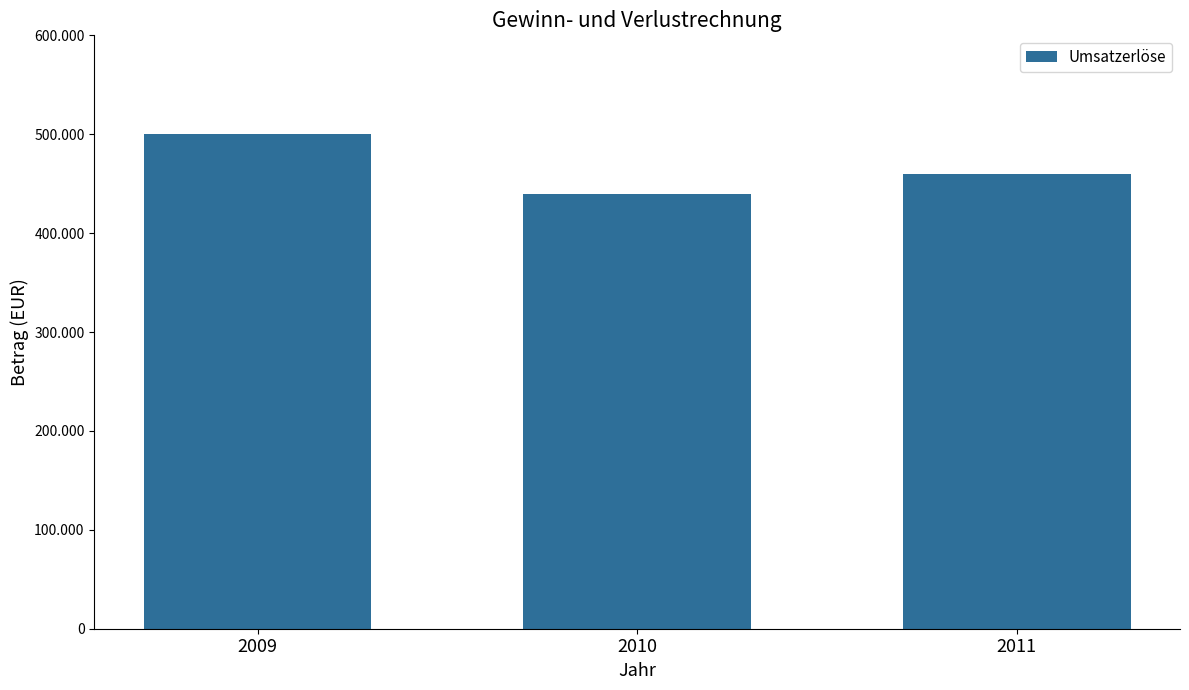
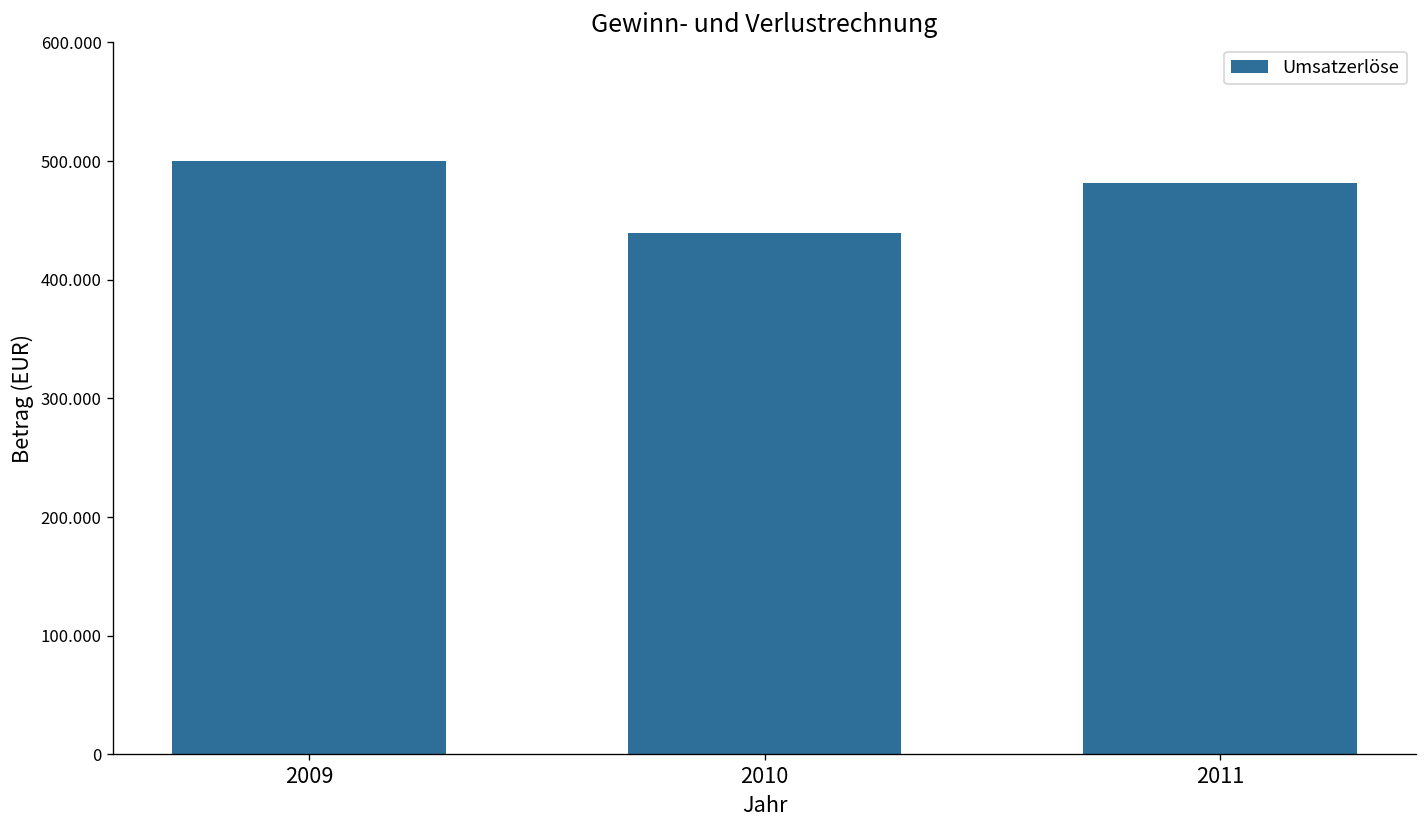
2011: 460 -> 480
